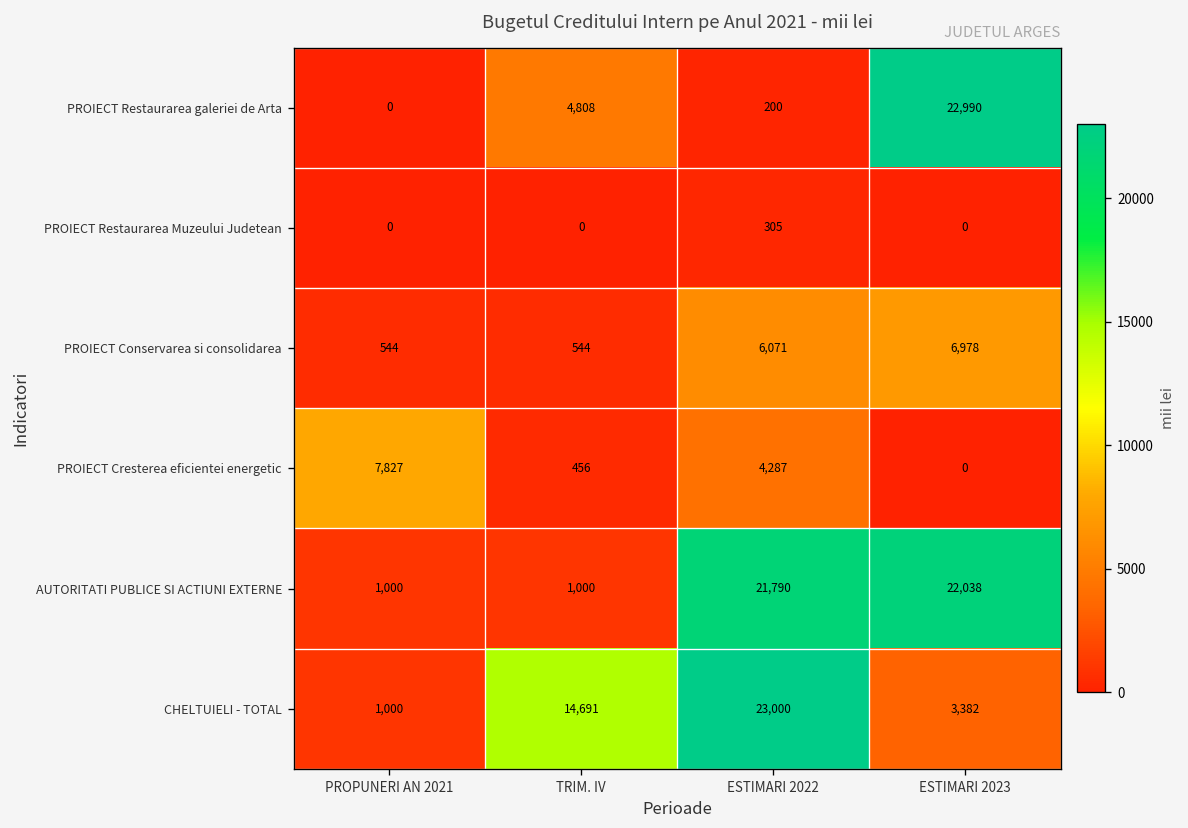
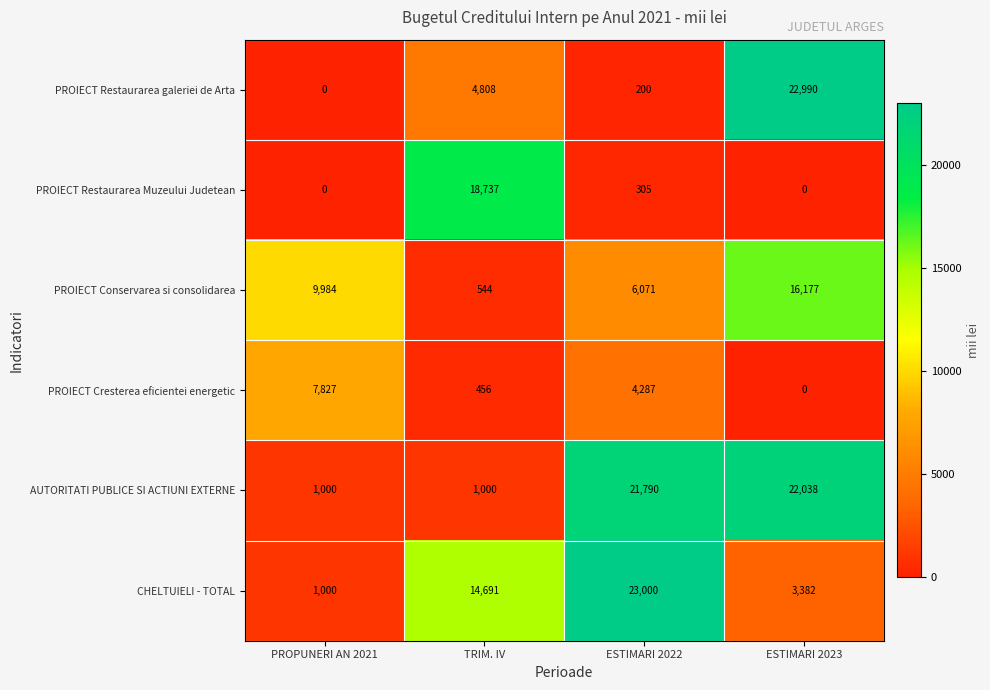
PROIECT Restaurarea Muzeului Judetean, TRIM. IV: 0 -> 18,737
PROIECT Conservarea si consolidarea, PROPUNERI AN 2021: 544 -> 9,984
PROIECT Conservarea si consolidarea, ESTIMARI 2023: 6,978 -> 16,177
